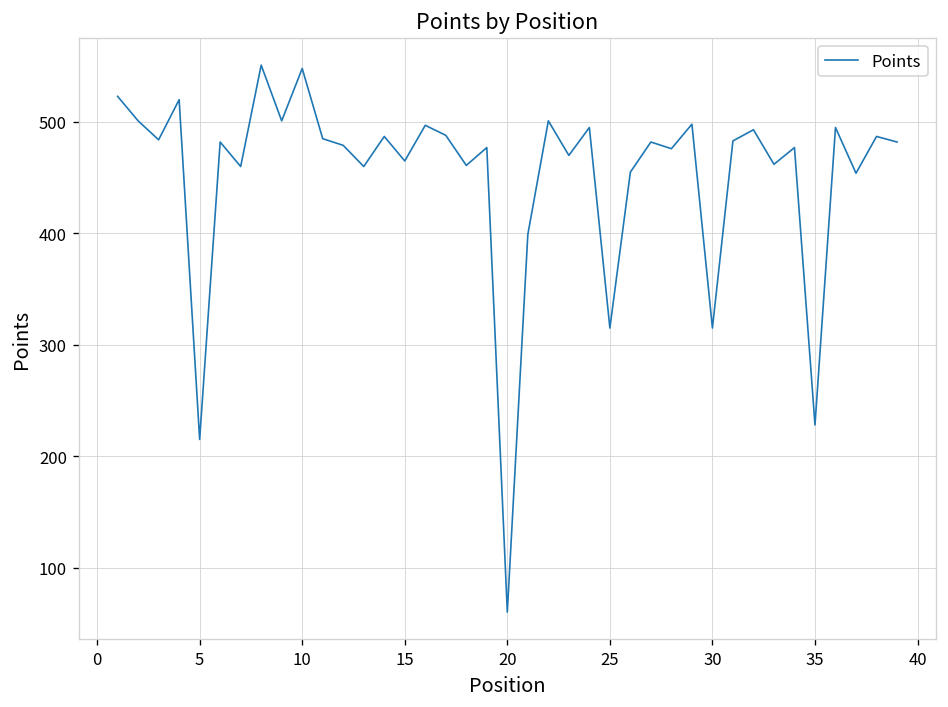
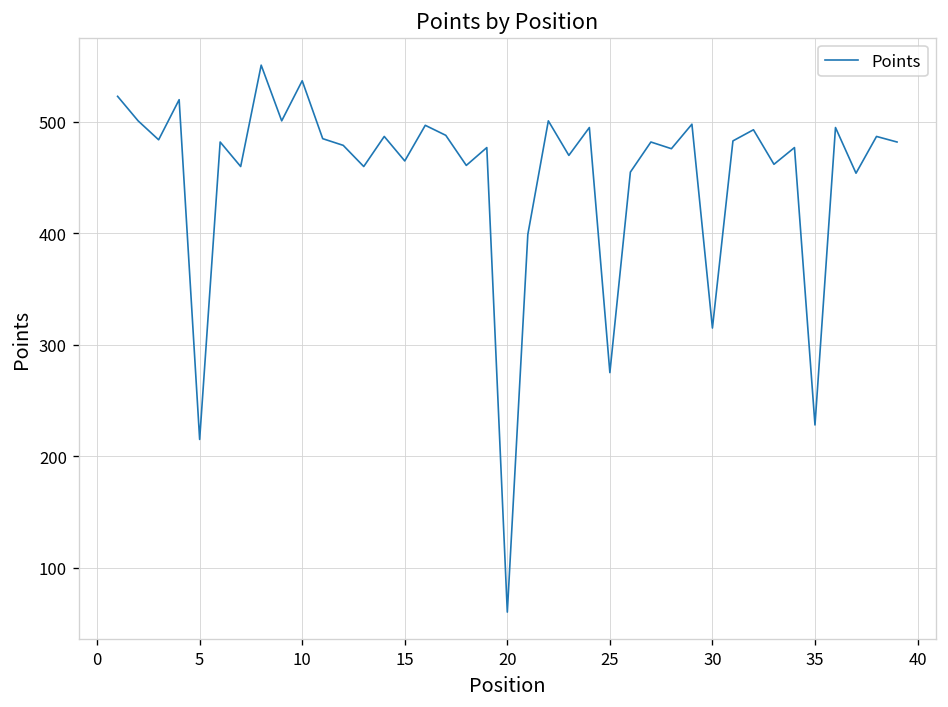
10: 550 -> 540
25: 320 -> 280
